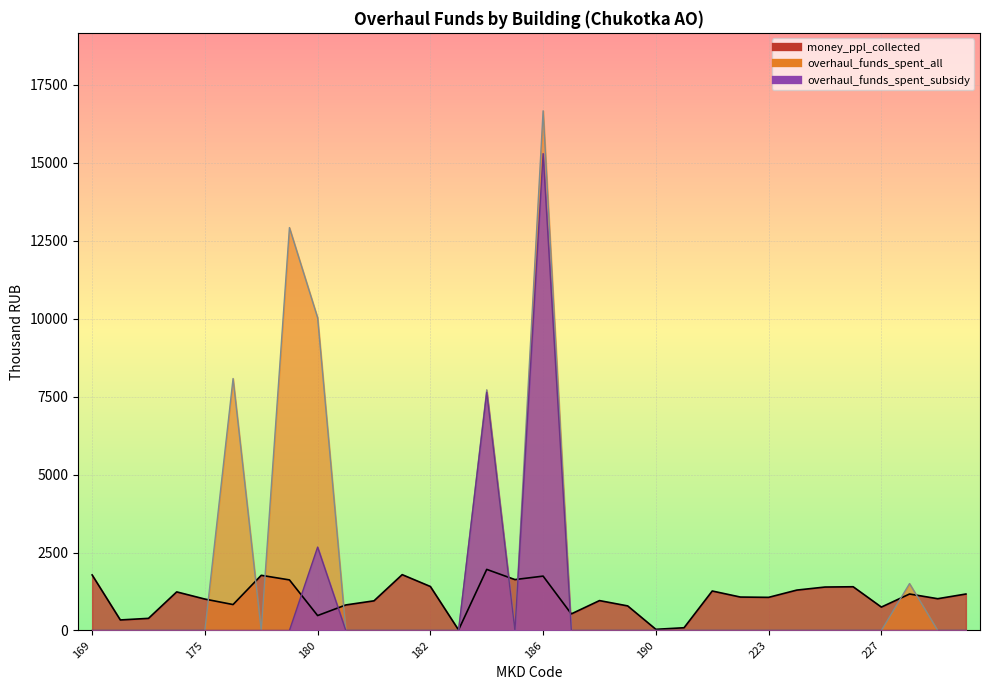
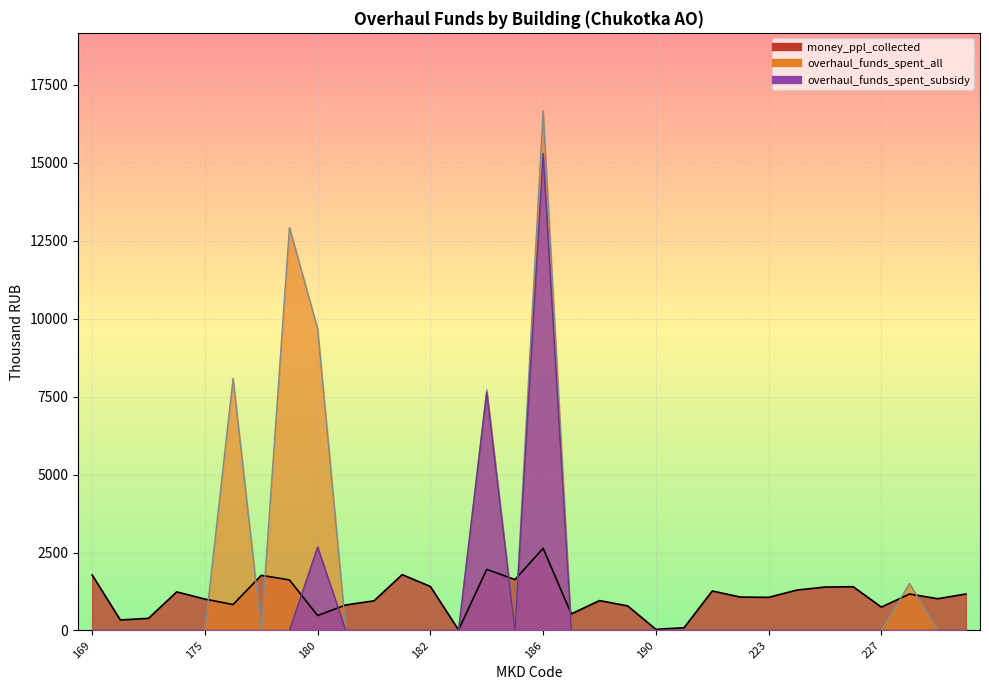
overhaul_funds_spent_all, 180: 10000 -> 9700
money_ppl_collected, 186: 1700 -> 2600
